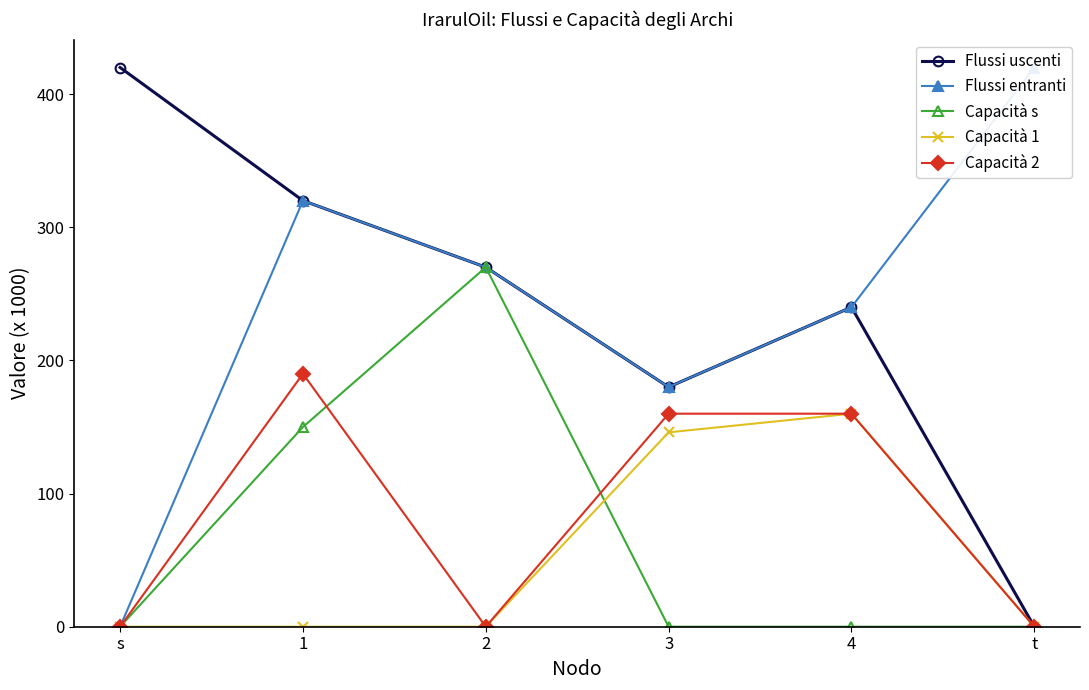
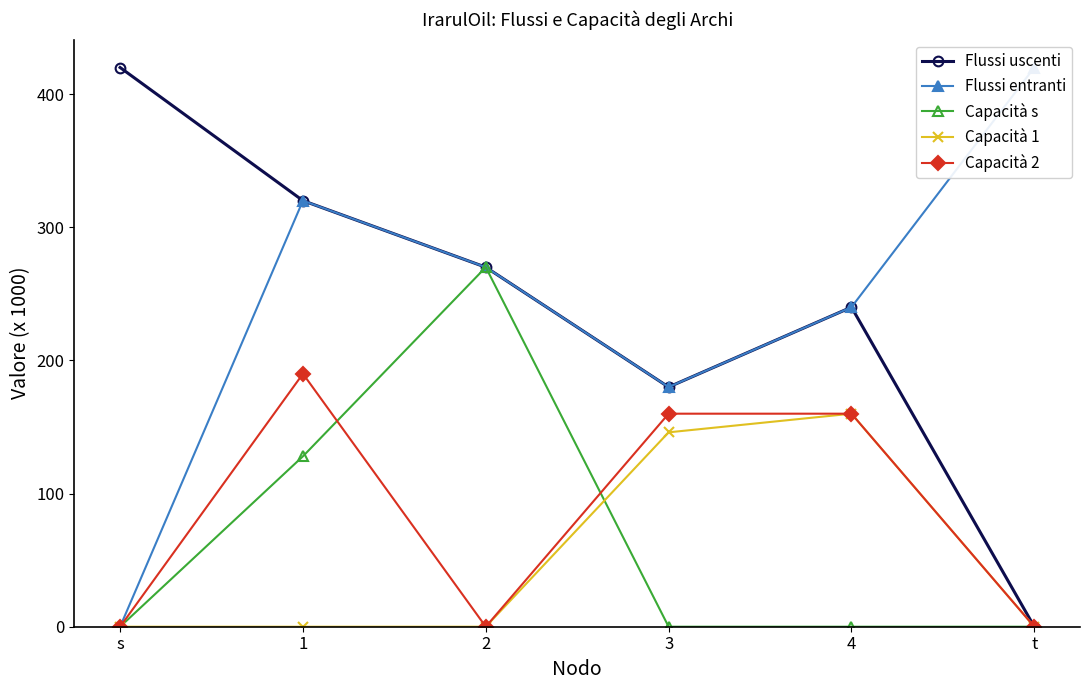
Capacità s, 1: 150 -> 128
